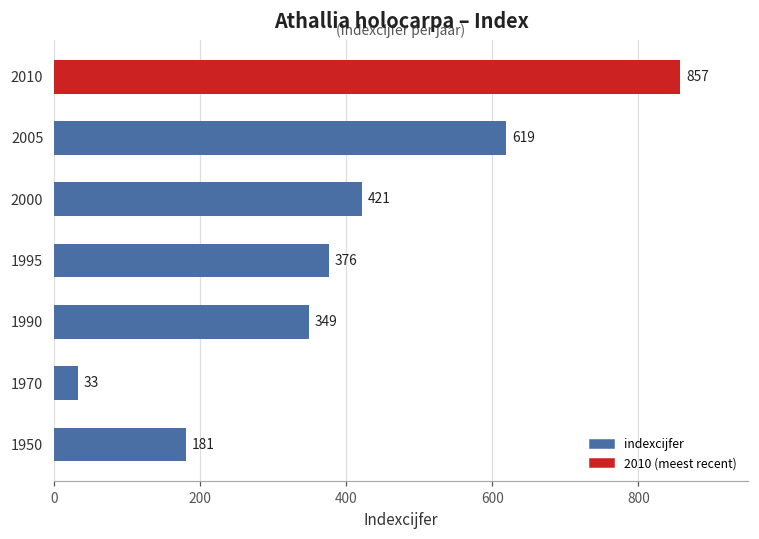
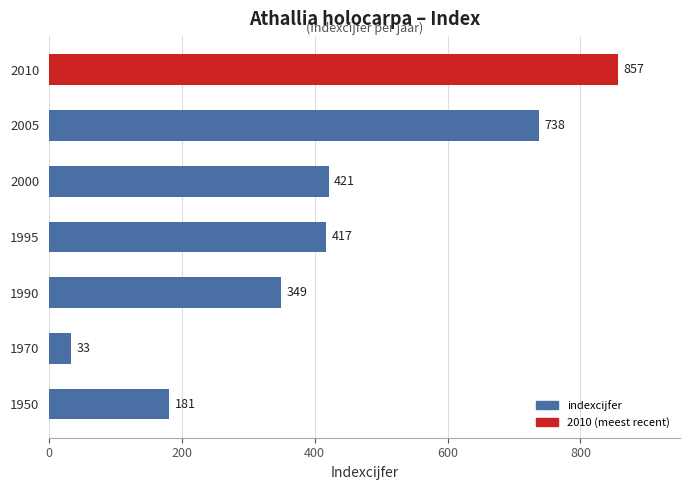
2005: 619 -> 738
1995: 376 -> 417
